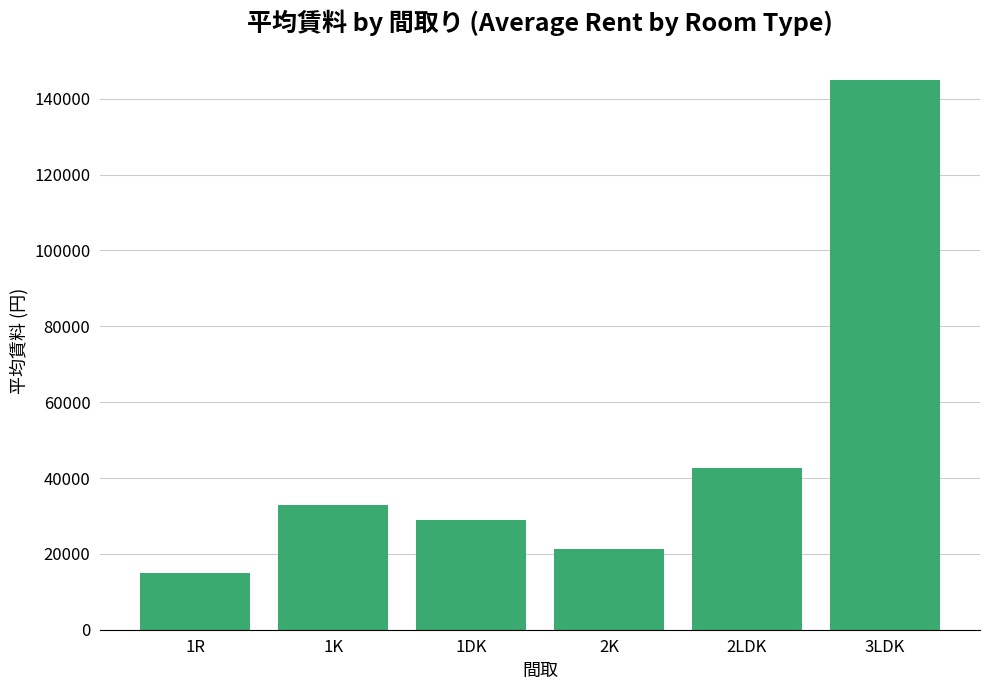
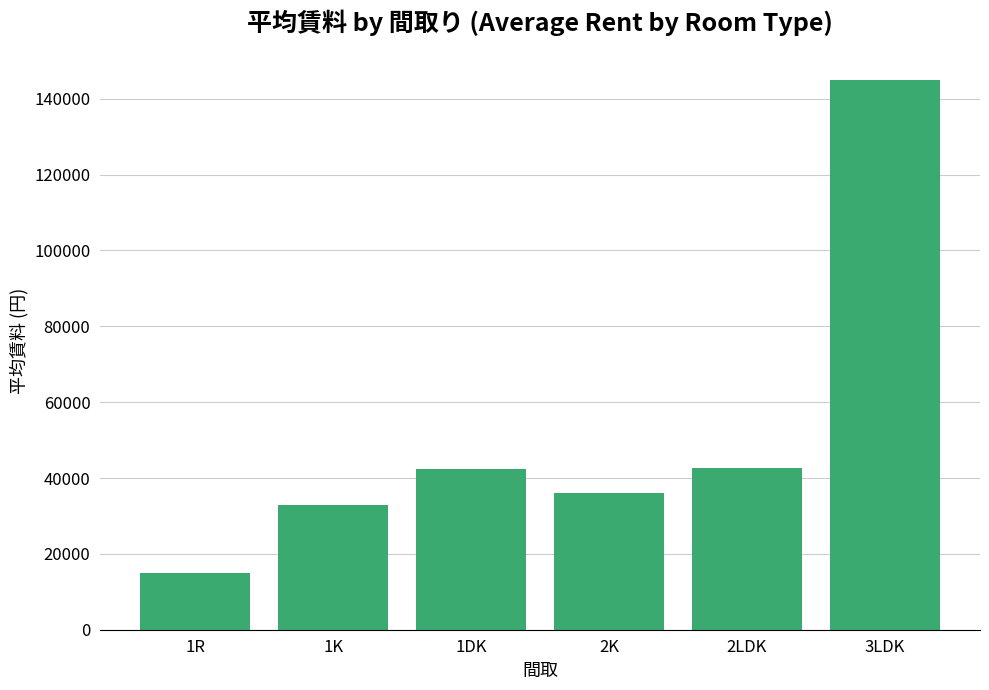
1DK: 29000 -> 42000
2K: 21000 -> 36000
